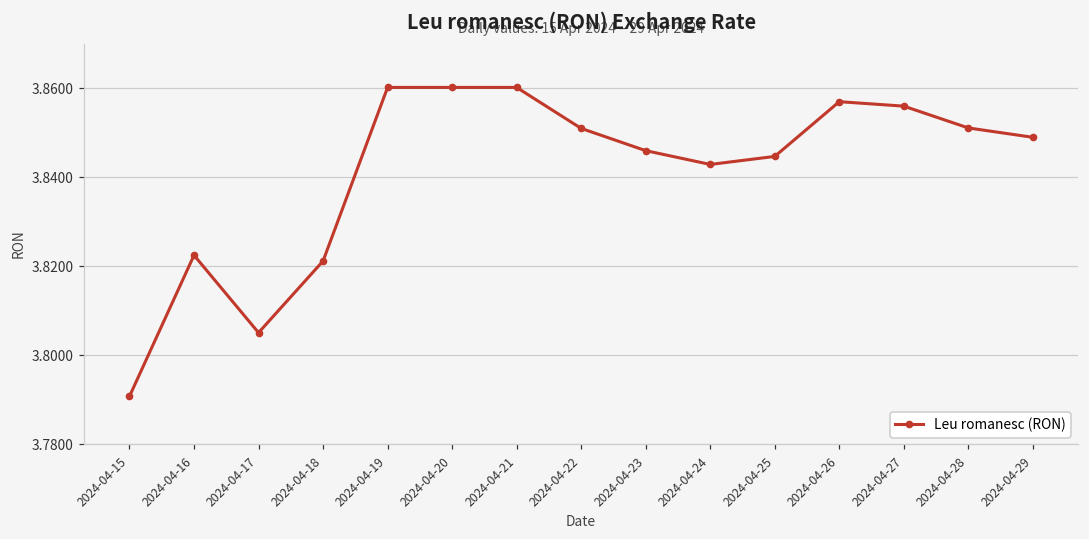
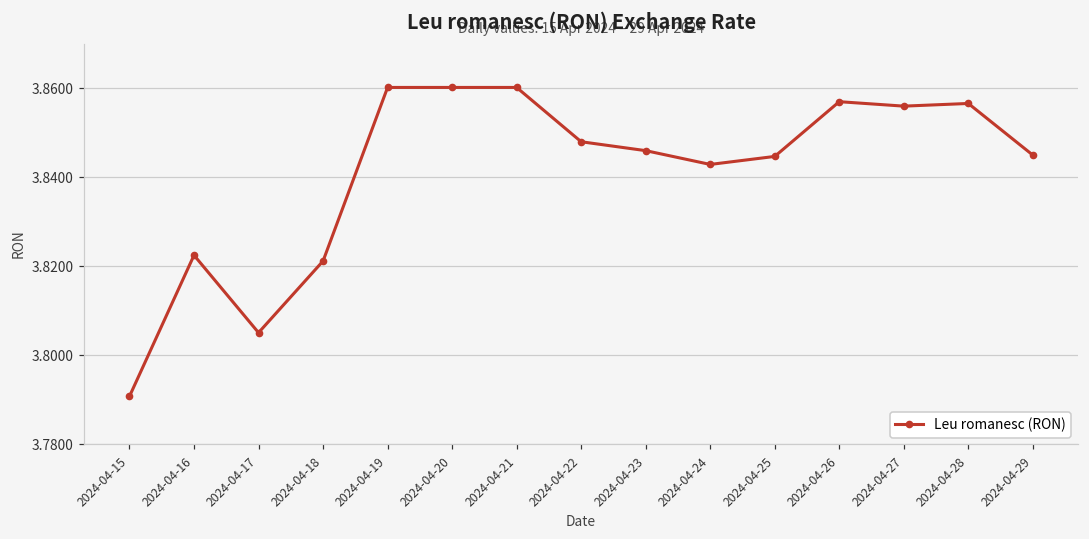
2024-04-22: 3.851 -> 3.848
2024-04-28: 3.851 -> 3.857
2024-04-29: 3.849 -> 3.845
